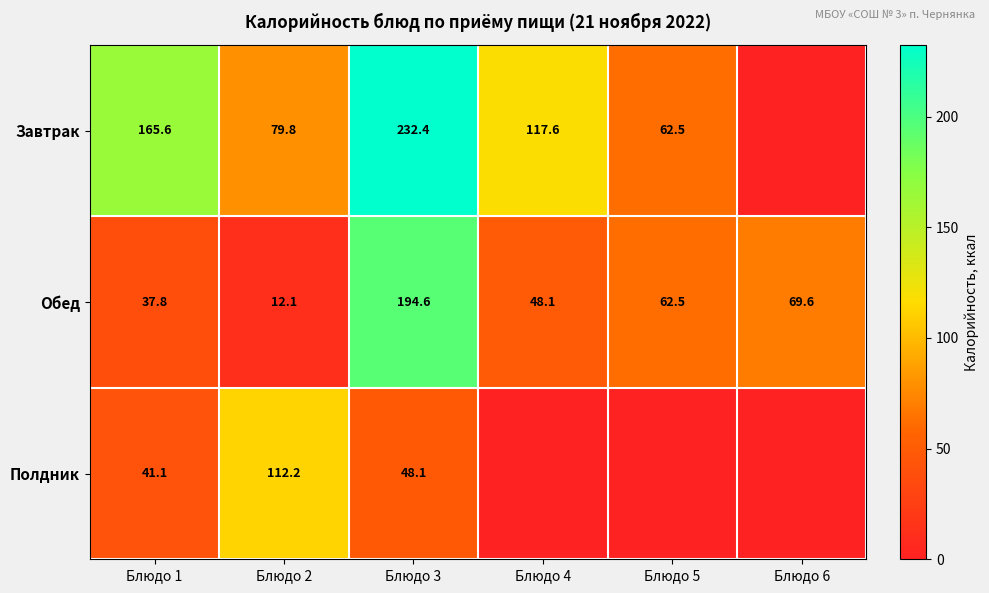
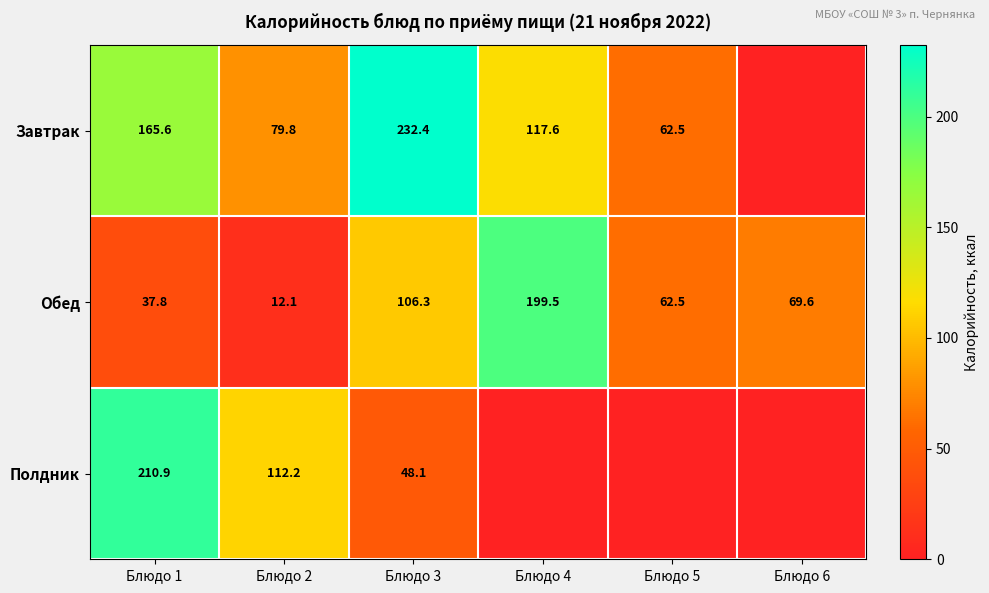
Обед, Блюдо 3: 194.6 -> 106.3
Обед, Блюдо 4: 48.1 -> 199.5
Полдник, Блюдо 1: 41.1 -> 210.9
